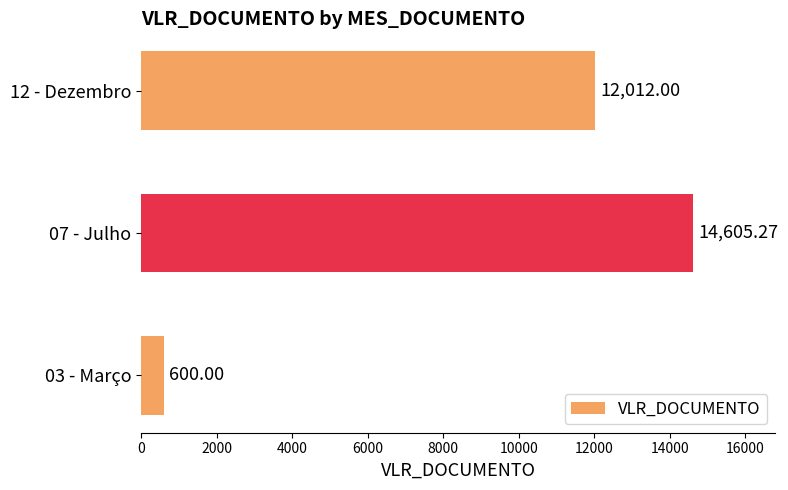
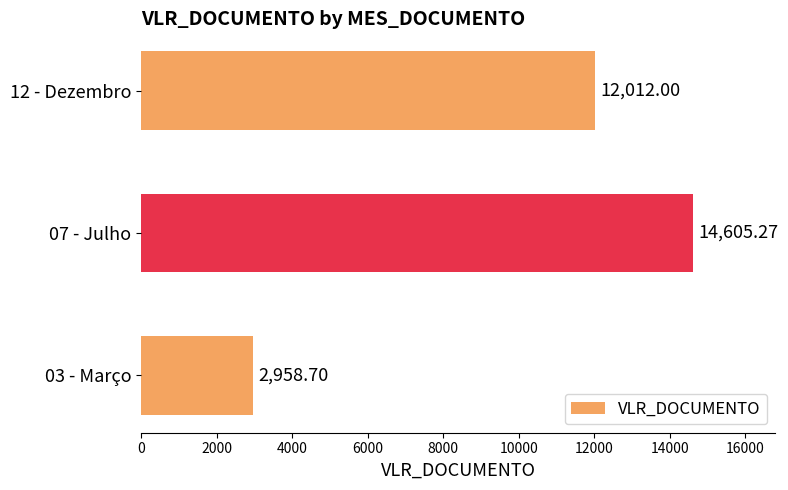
03 - Março: 600.00 -> 2,958.70
